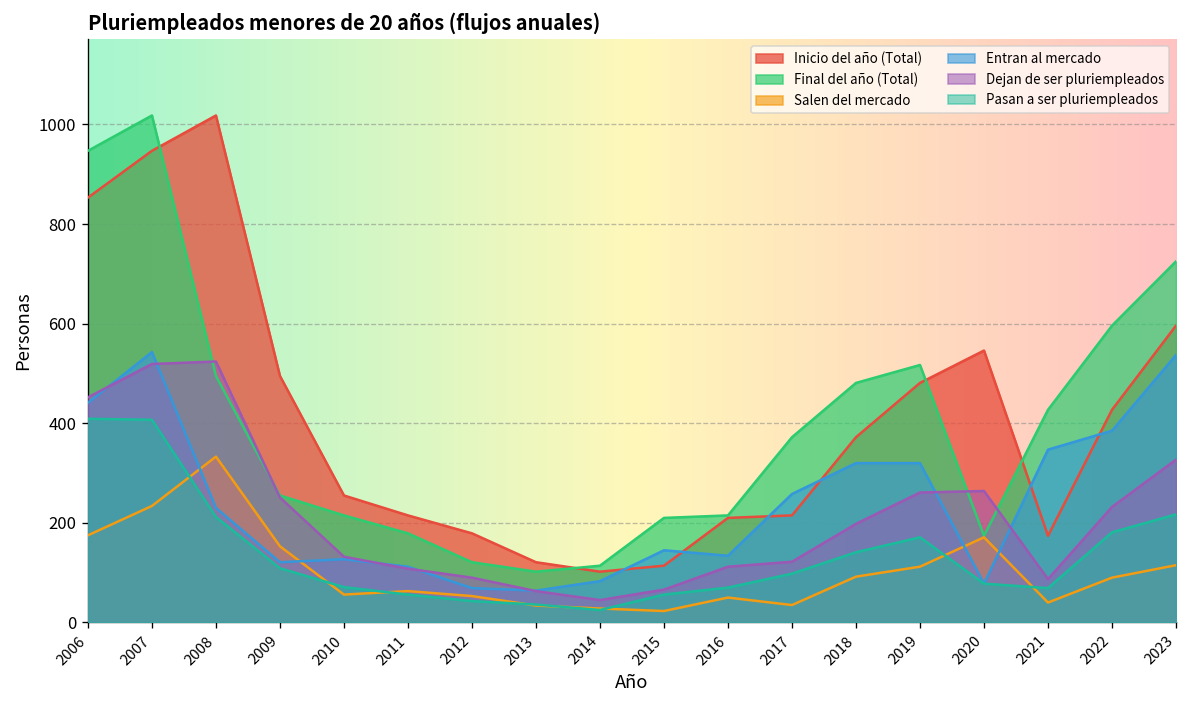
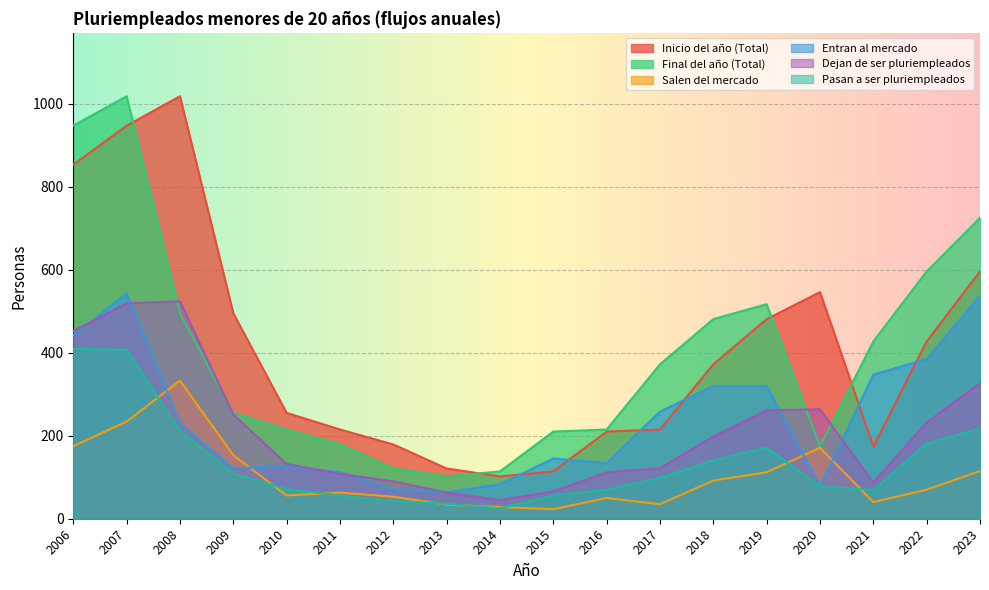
Salen del mercado, 2022: 90 -> 70
